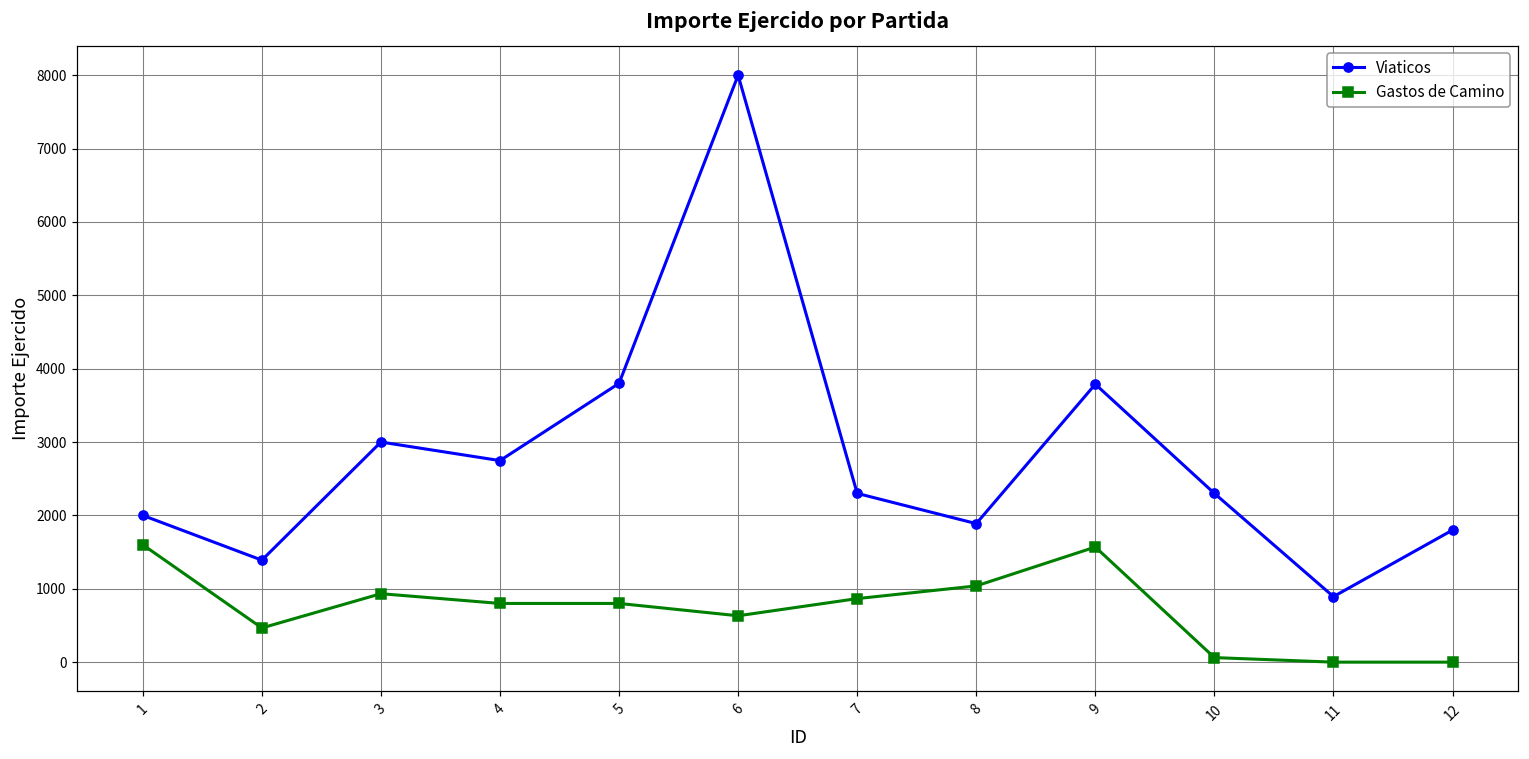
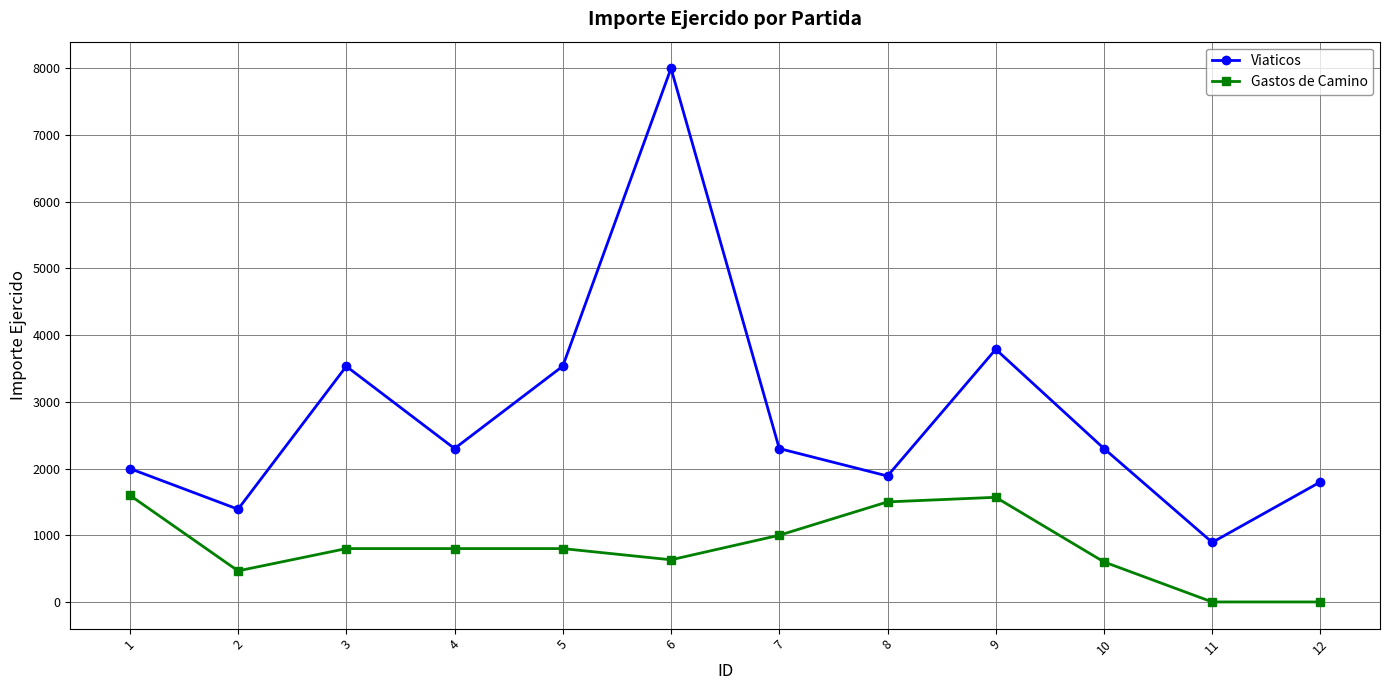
Viaticos, 3: 3000 -> 3500
Gastos de Camino, 3: 900 -> 800
Viaticos, 4: 2700 -> 2300
Viaticos, 5: 3800 -> 3500
Gastos de Camino, 7: 900 -> 1000
Gastos de Camino, 8: 1000 -> 1500
Gastos de Camino, 10: 100 -> 600
